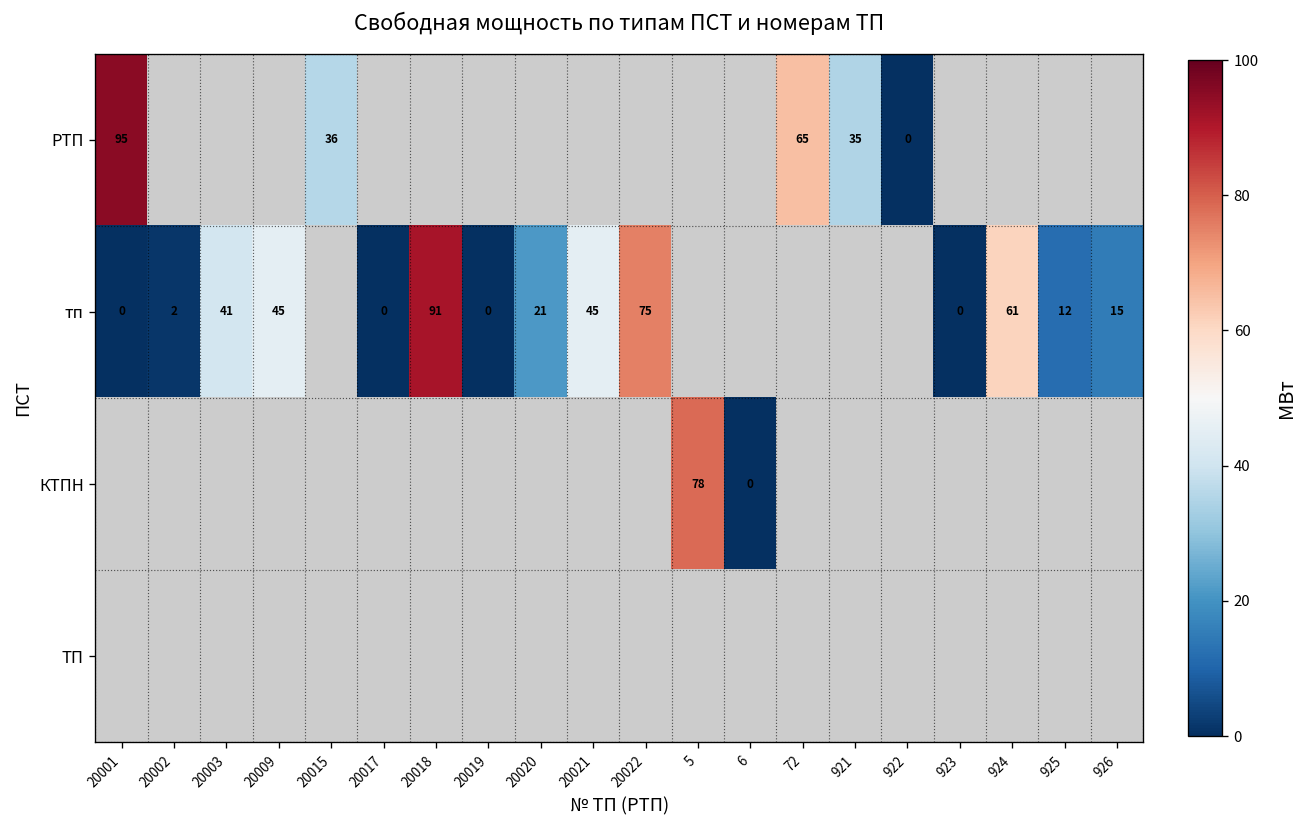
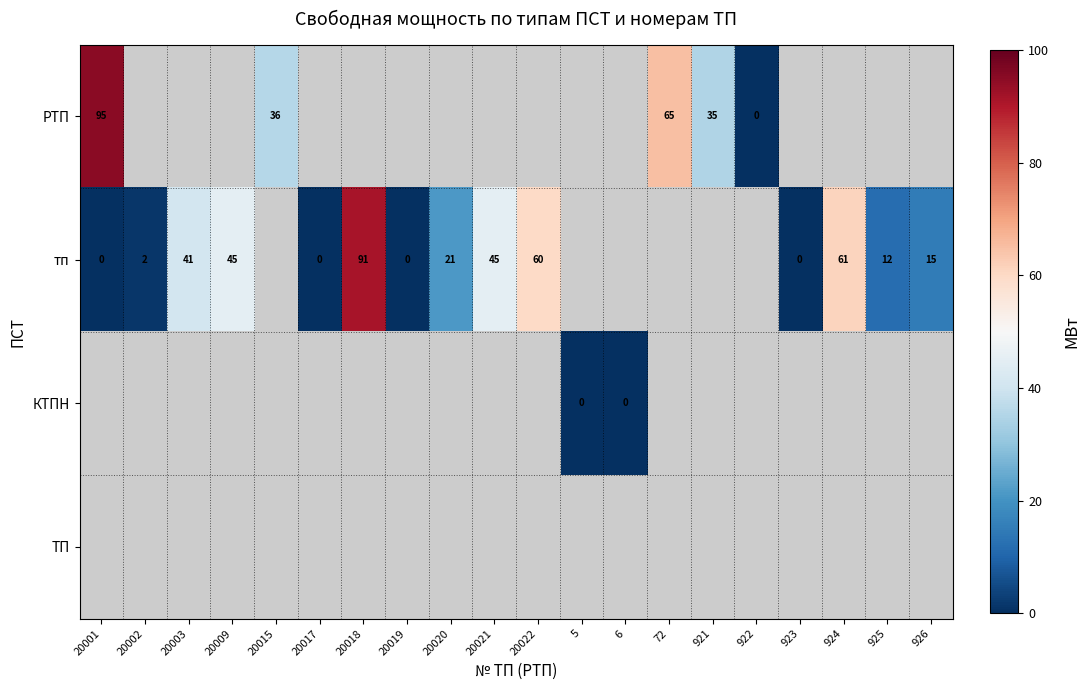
тп, 20022: 75 -> 60
КТПН, 5: 78 -> 0
